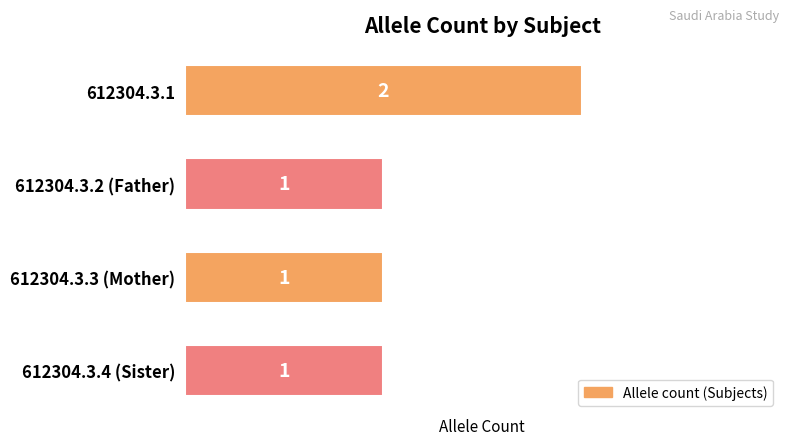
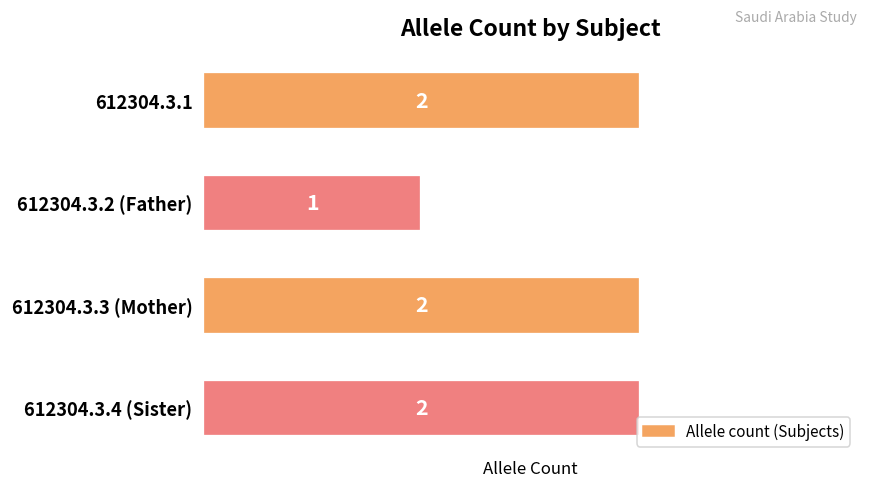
612304.3.3 (Mother): 1 -> 2
612304.3.4 (Sister): 1 -> 2
